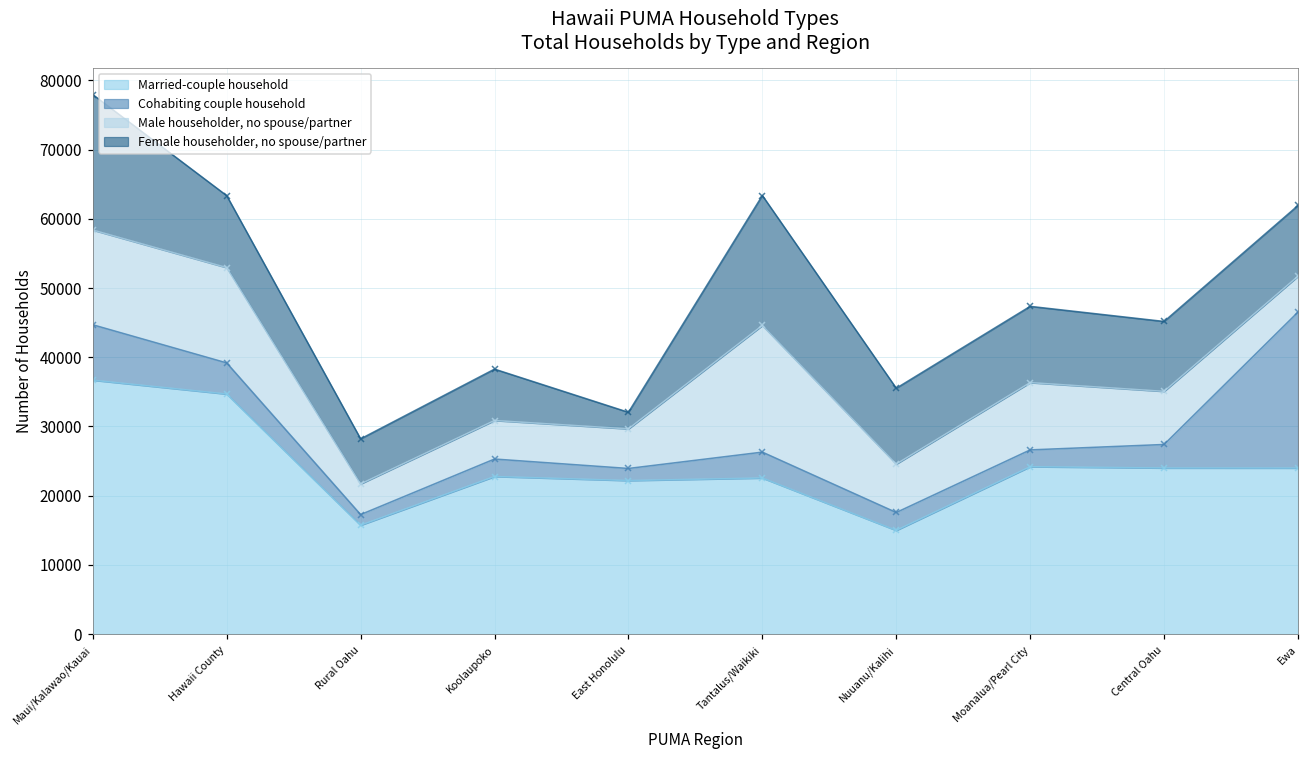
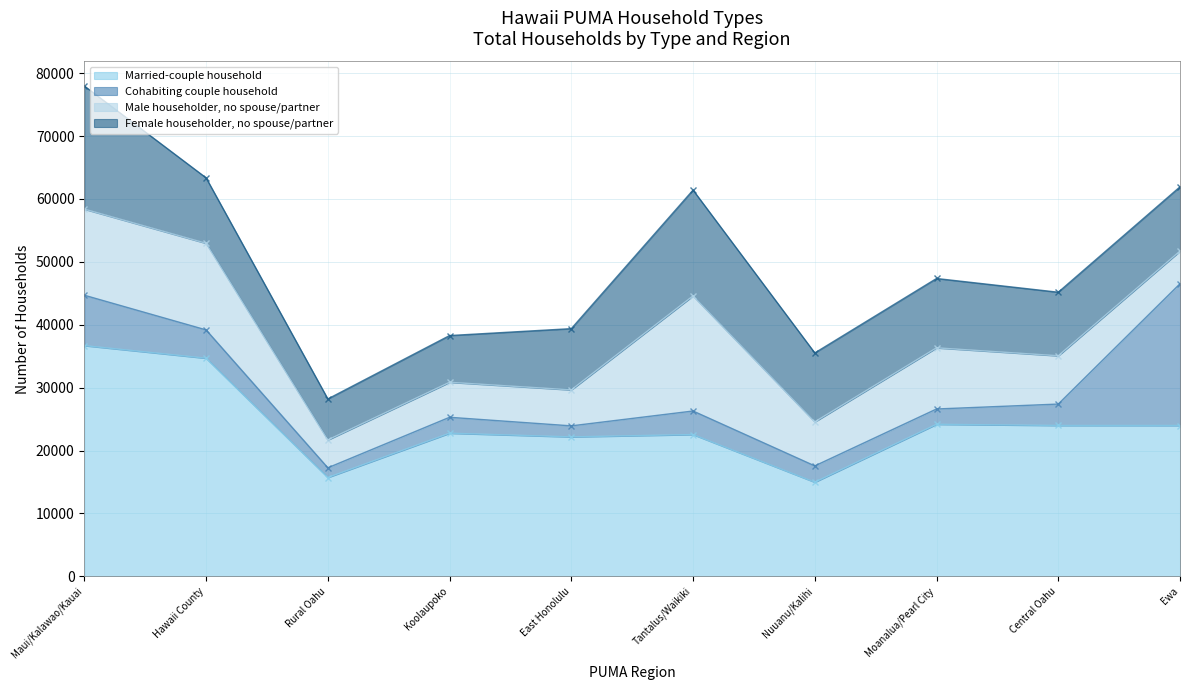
Female householder, no spouse/partner, East Honolulu: 2000 -> 10000
Female householder, no spouse/partner, Tantalus/Waikiki: 19000 -> 17000
